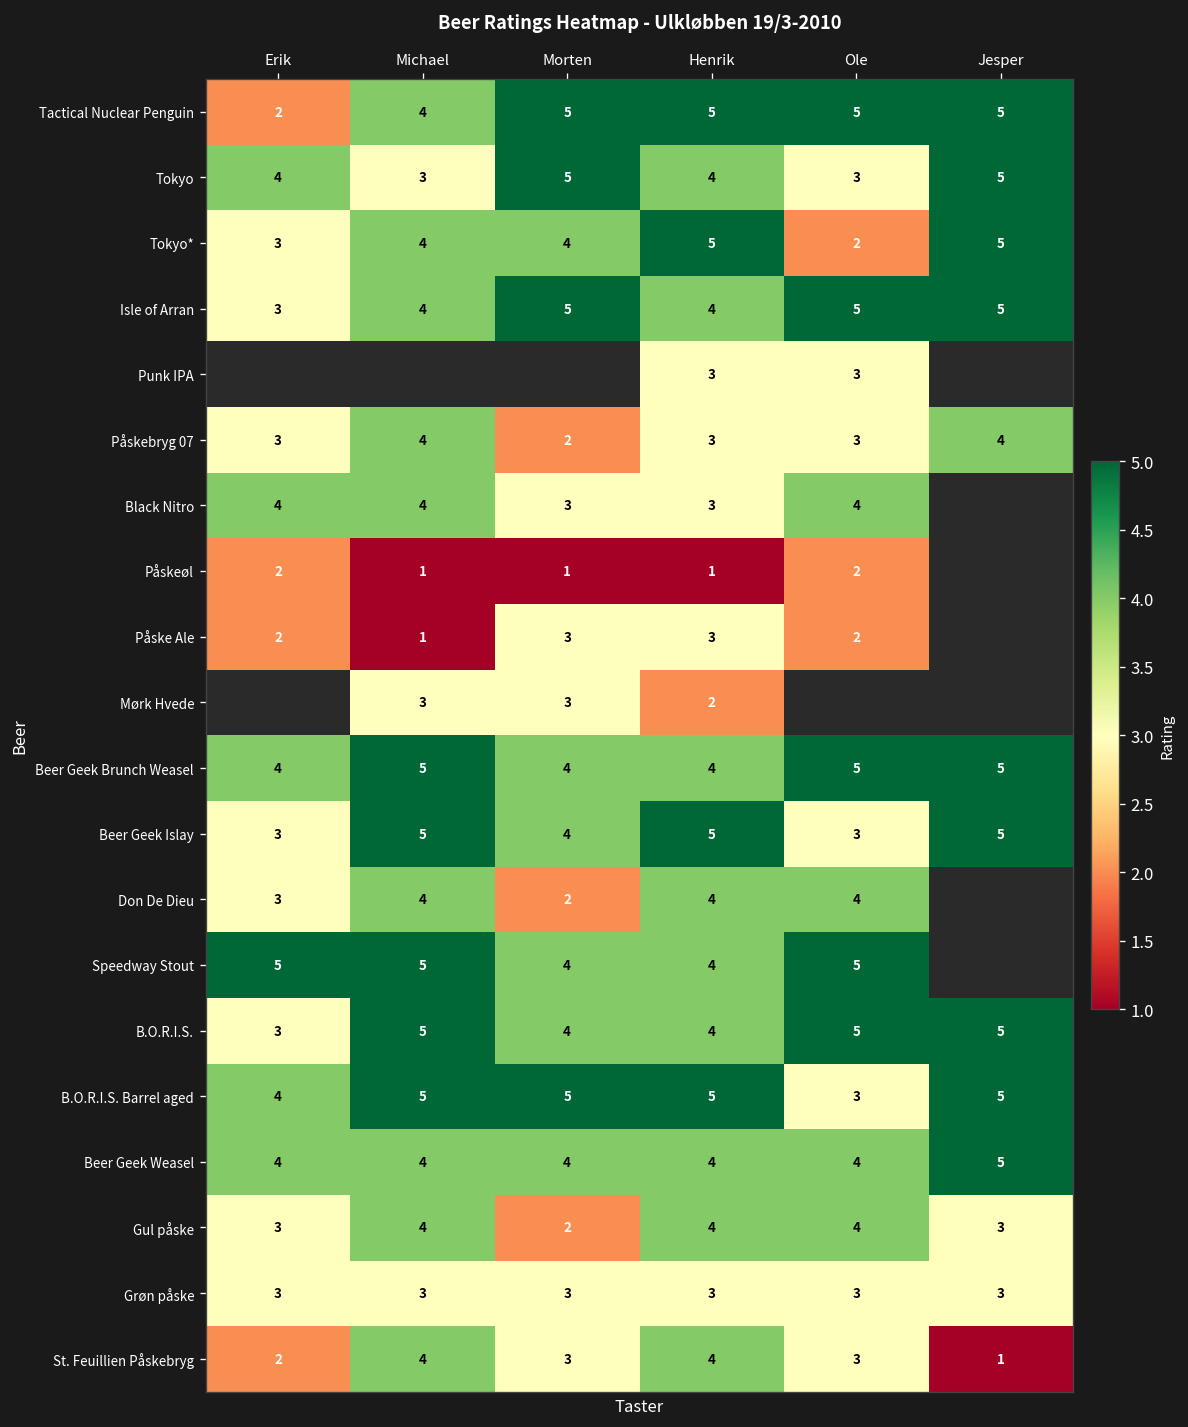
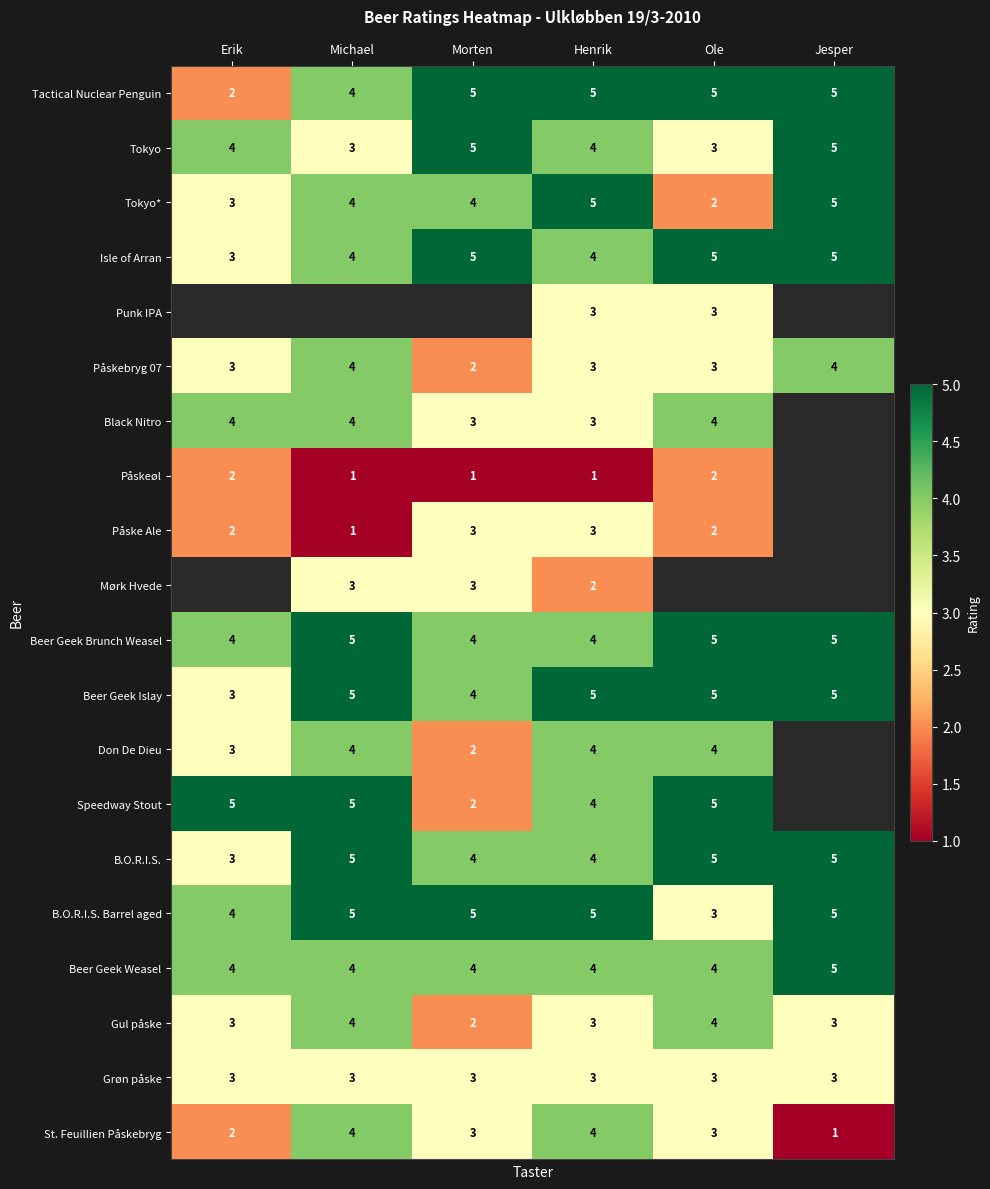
Beer Geek Islay, Ole: 3 -> 5
Speedway Stout, Morten: 4 -> 2
Gul påske, Henrik: 4 -> 3
